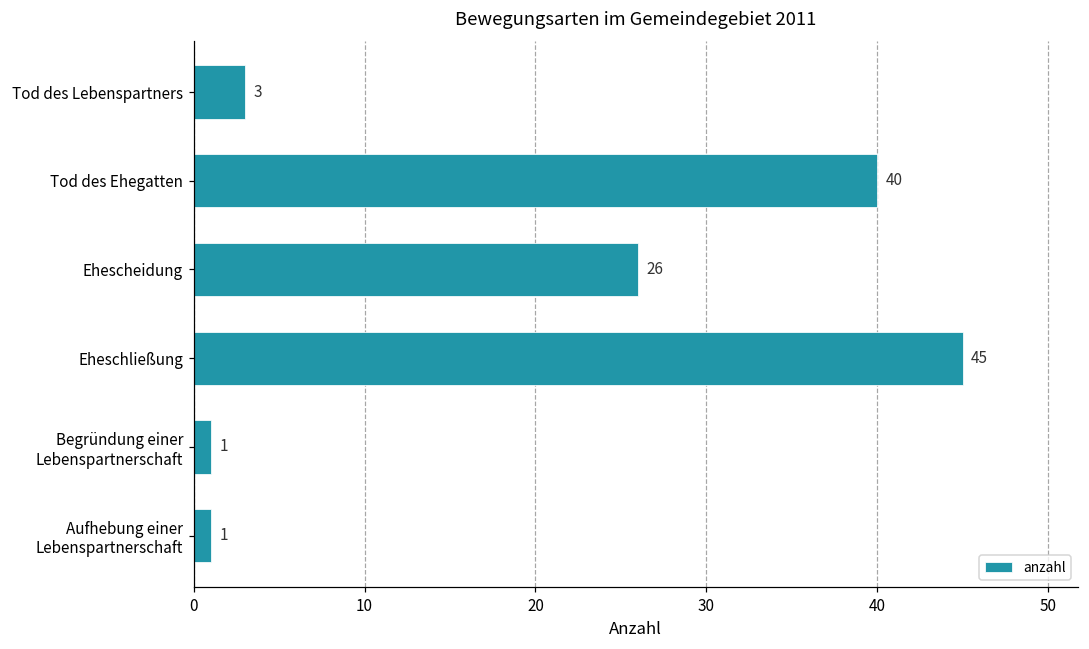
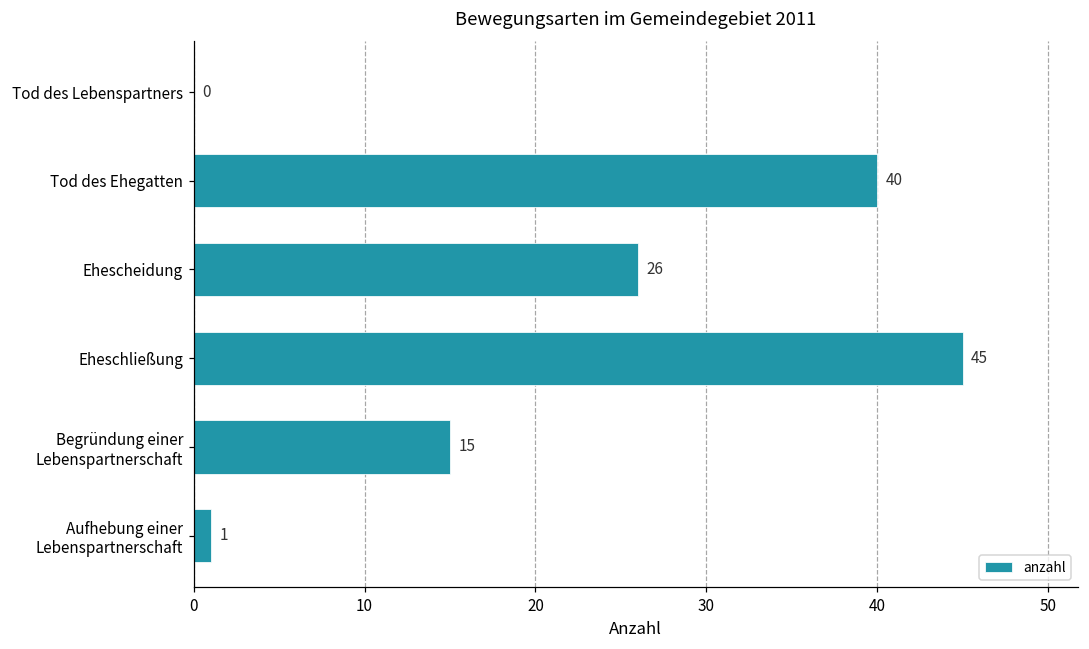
Tod des Lebenspartners: 3 -> 0
Begründung einer Lebenspartnerschaft: 1 -> 15
